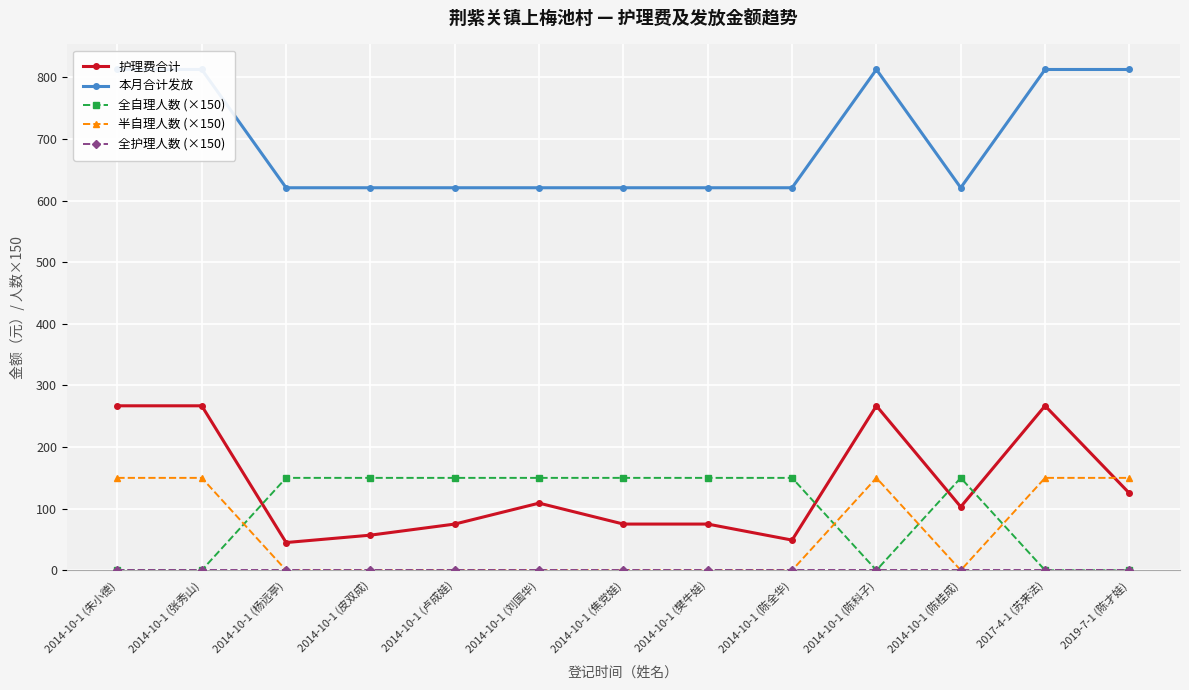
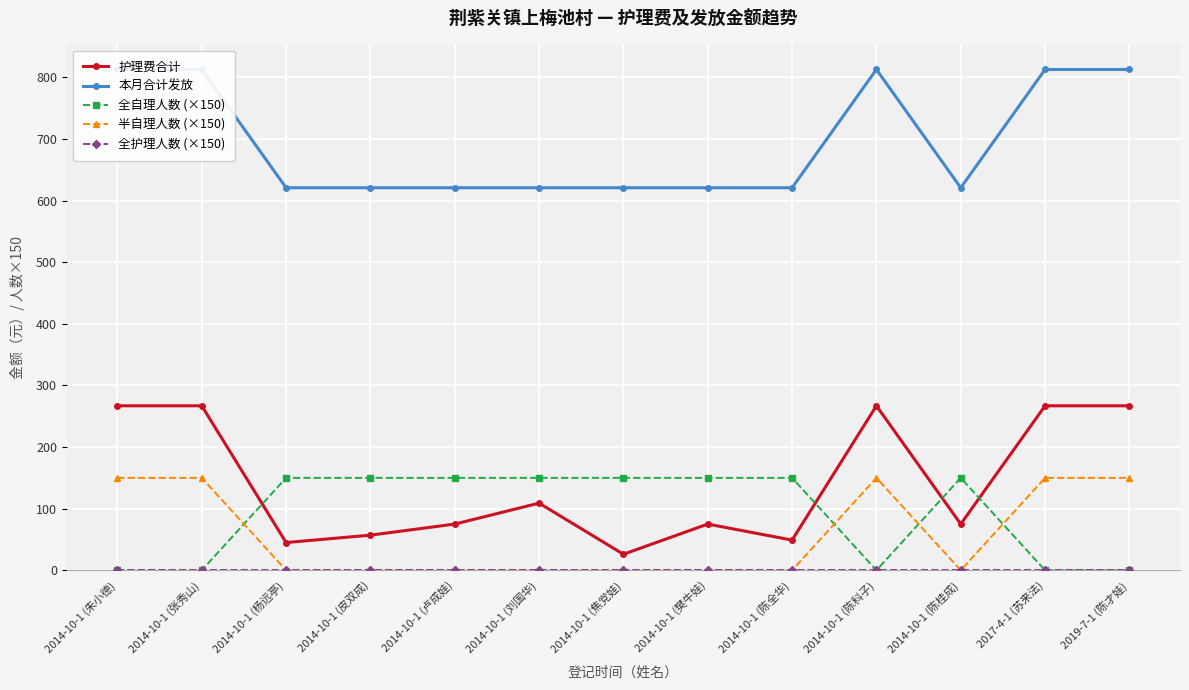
护理费合计, 2014-10-1 (焦党娃): 80 -> 30
护理费合计, 2014-10-1 (陈桂成): 100 -> 80
护理费合计, 2019-7-1 (陈才娃): 130 -> 270
